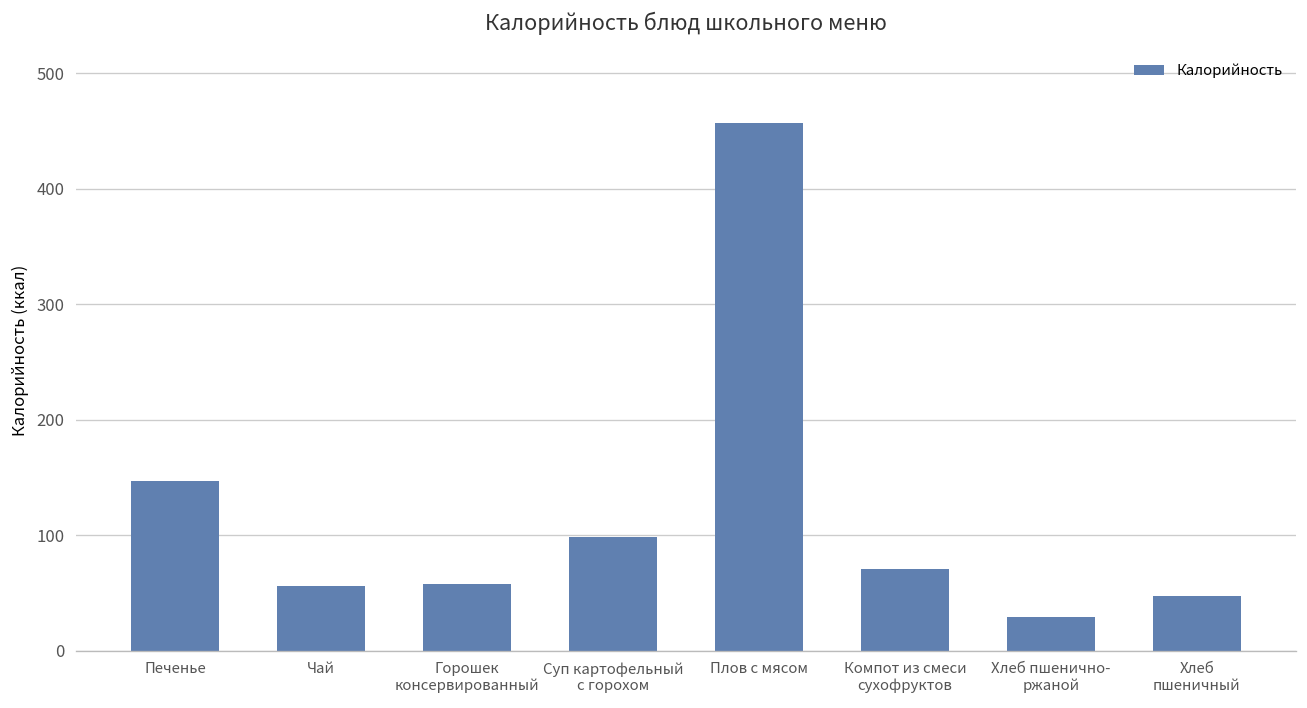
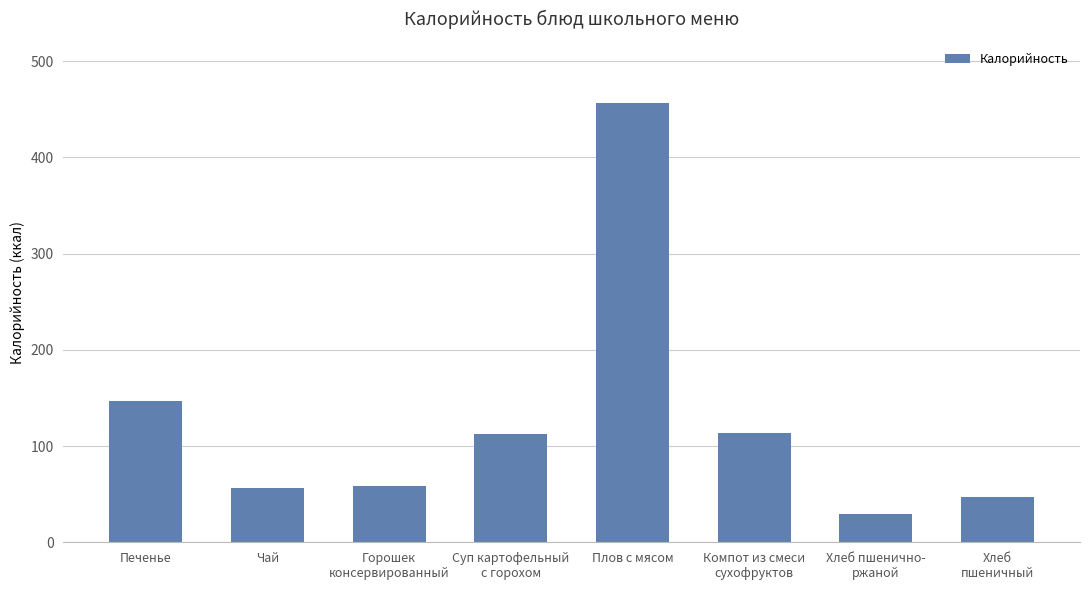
Суп картофельный с горохом: 100 -> 110
Компот из смеси сухофруктов: 70 -> 110
